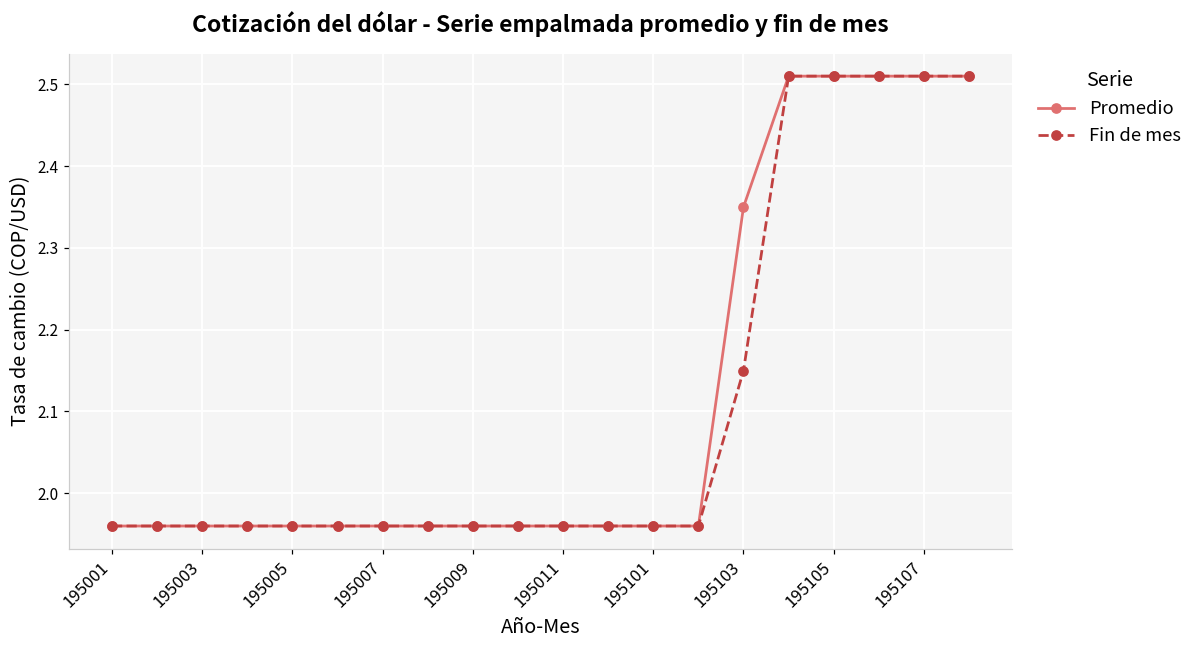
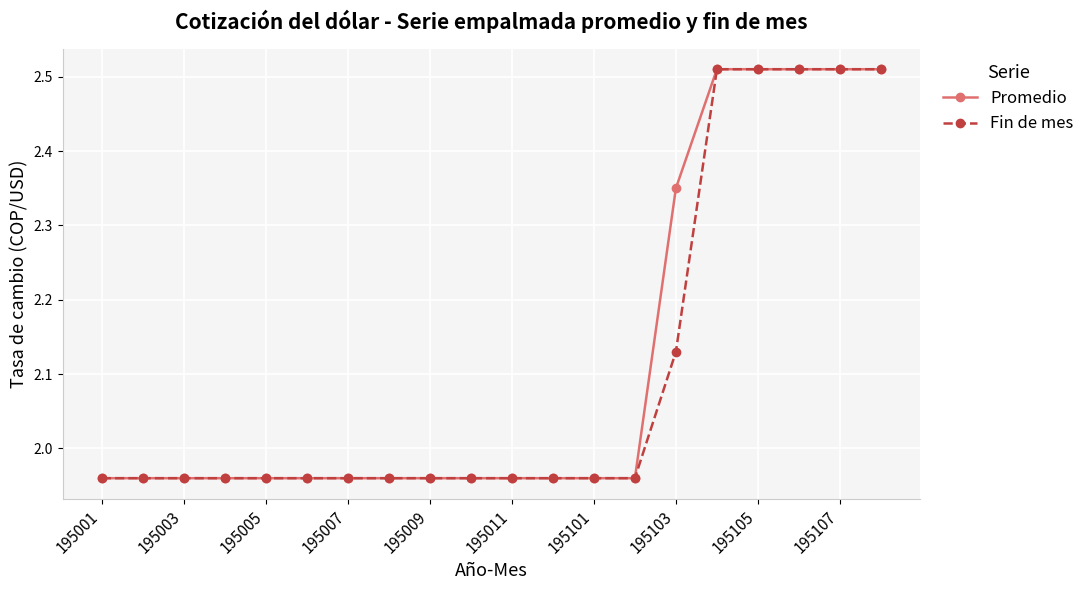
Fin de mes, 195103: 2.15 -> 2.13
